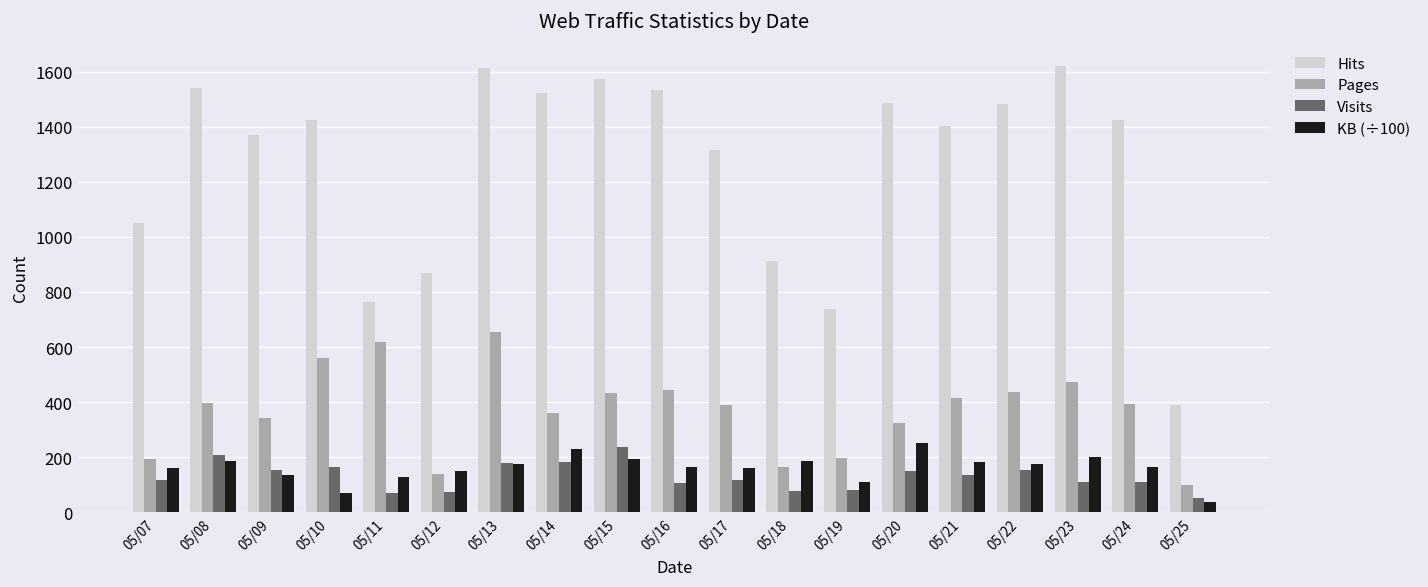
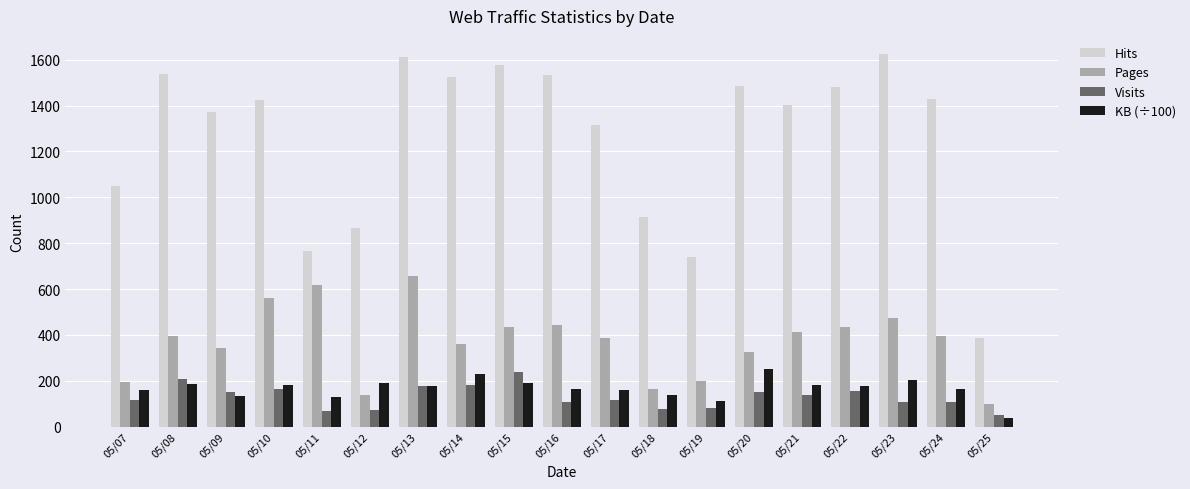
KB (÷100), 05/10: 70 -> 180
KB (÷100), 05/12: 150 -> 190
KB (÷100), 05/18: 180 -> 140
